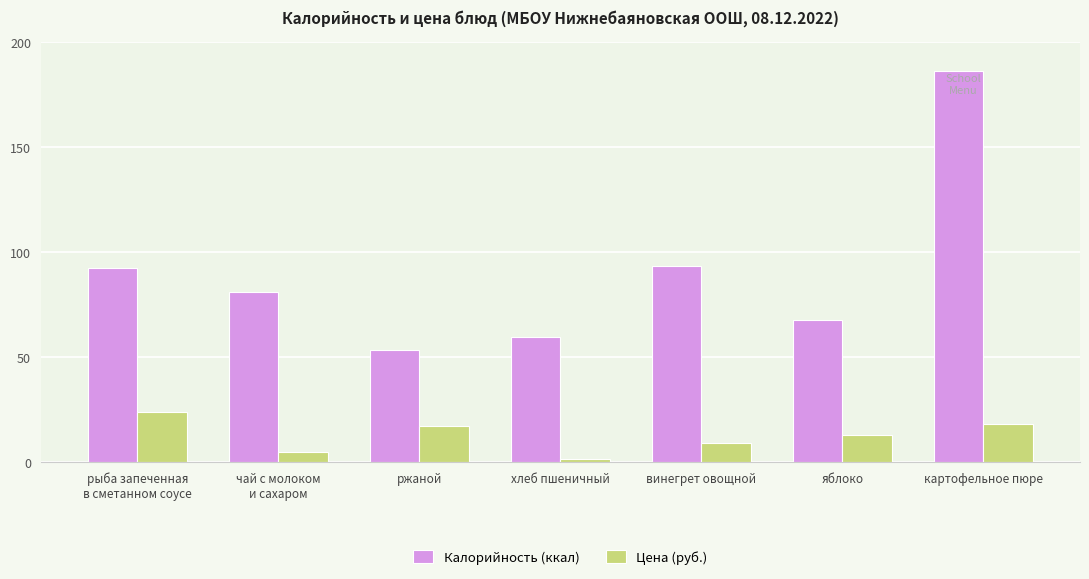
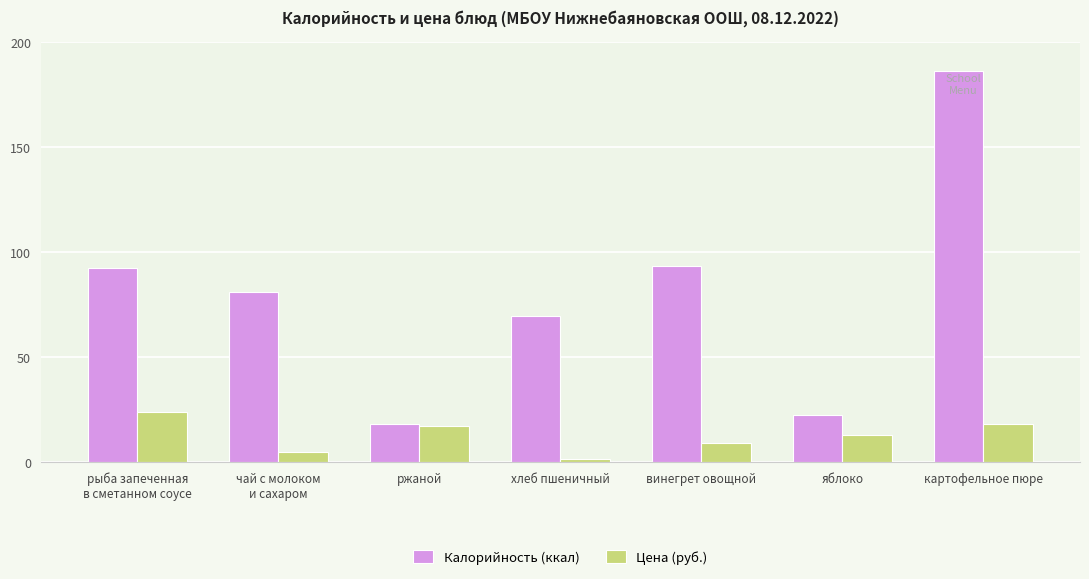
Калорийность (ккал), ржаной: 54 -> 18
Калорийность (ккал), хлеб пшеничный: 60 -> 69
Калорийность (ккал), яблоко: 68 -> 22
